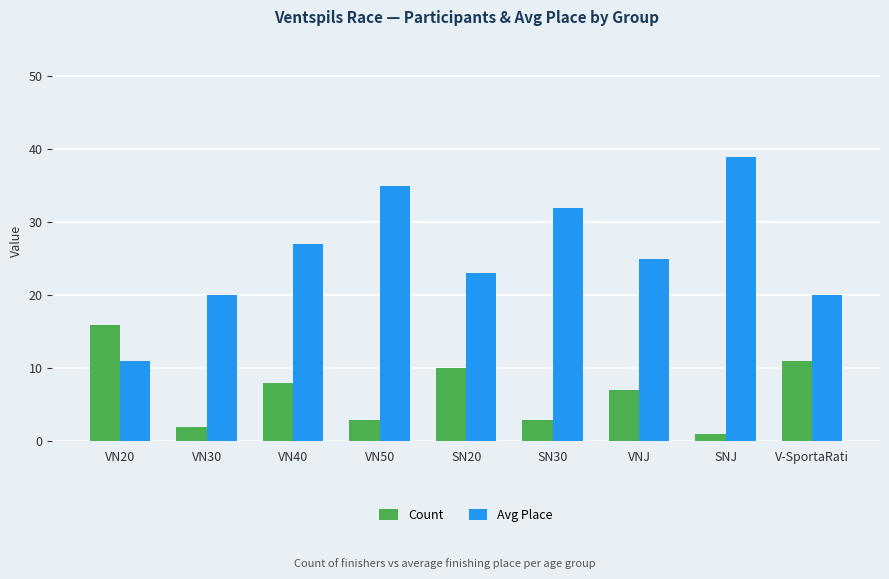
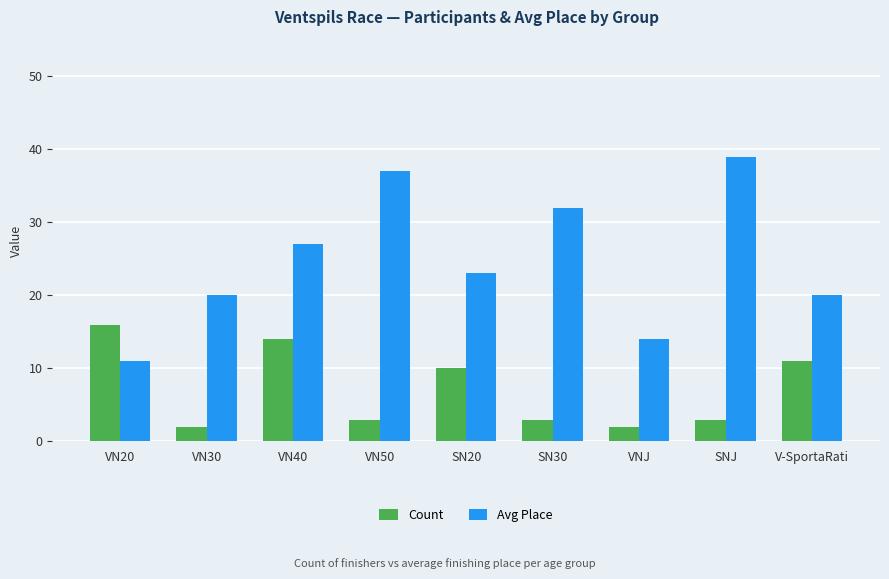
Count, VN40: 8 -> 14
Avg Place, VN50: 35 -> 37
Count, VNJ: 7 -> 2
Avg Place, VNJ: 25 -> 14
Count, SNJ: 1 -> 3
